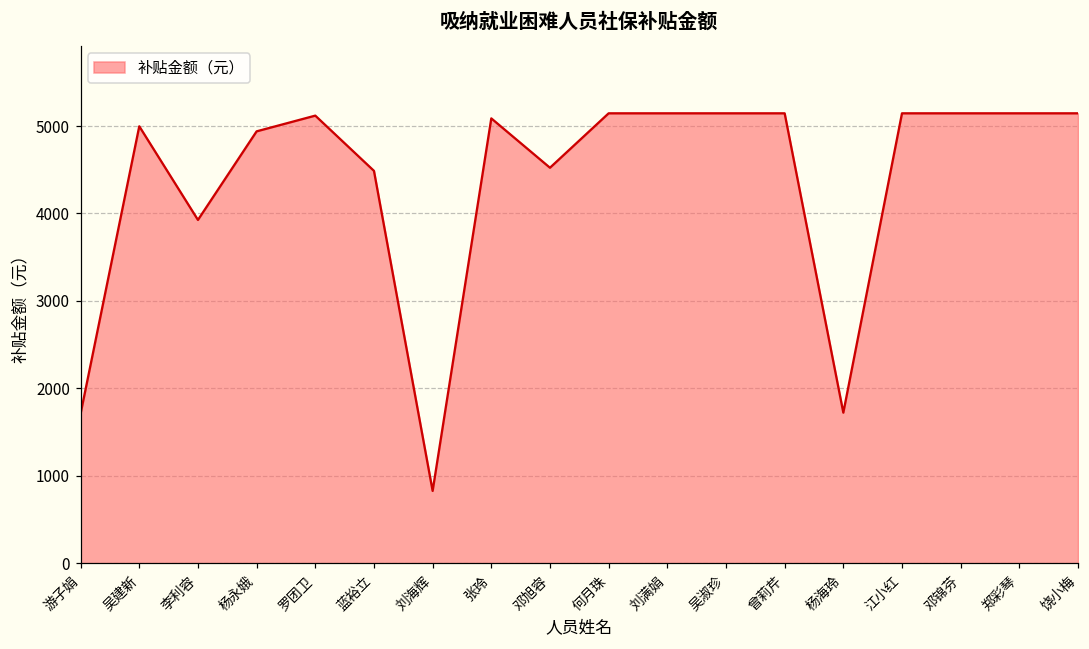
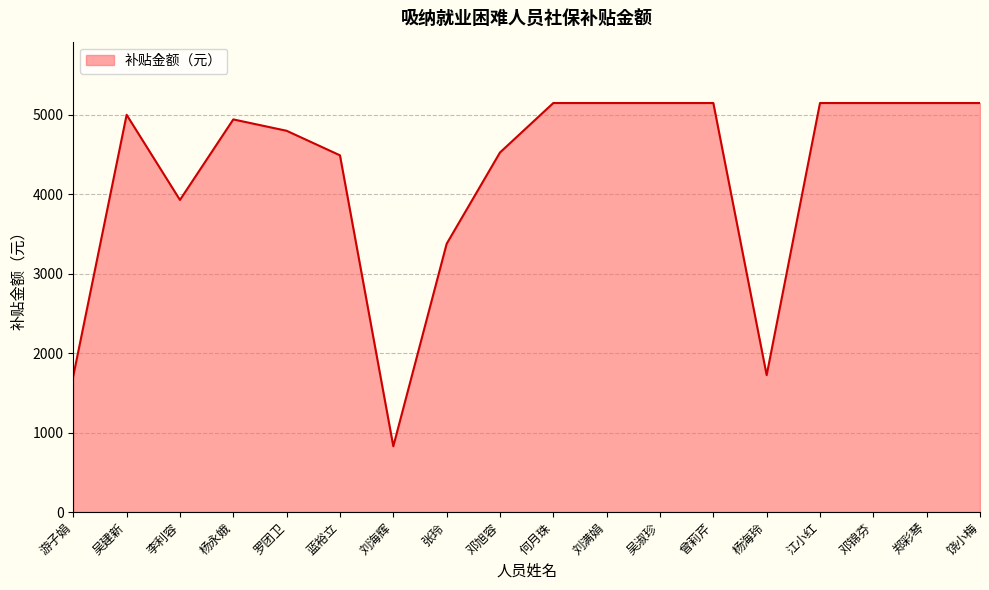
罗团卫: 5100 -> 4800
张玲: 5100 -> 3400
